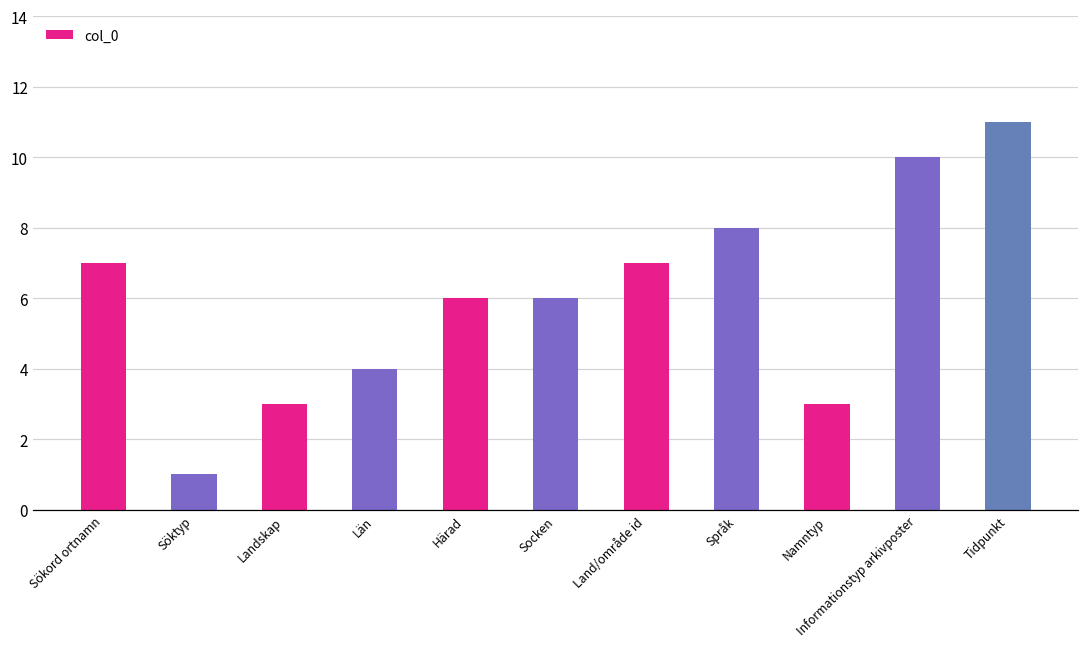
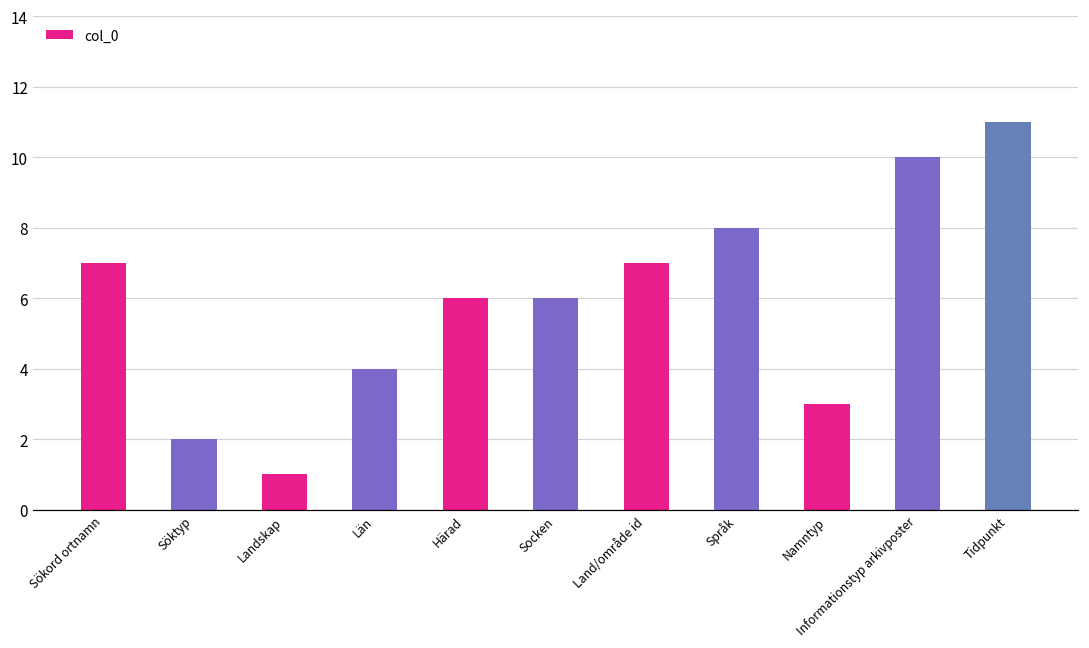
Söktyp: 1 -> 2
Landskap: 3 -> 1
